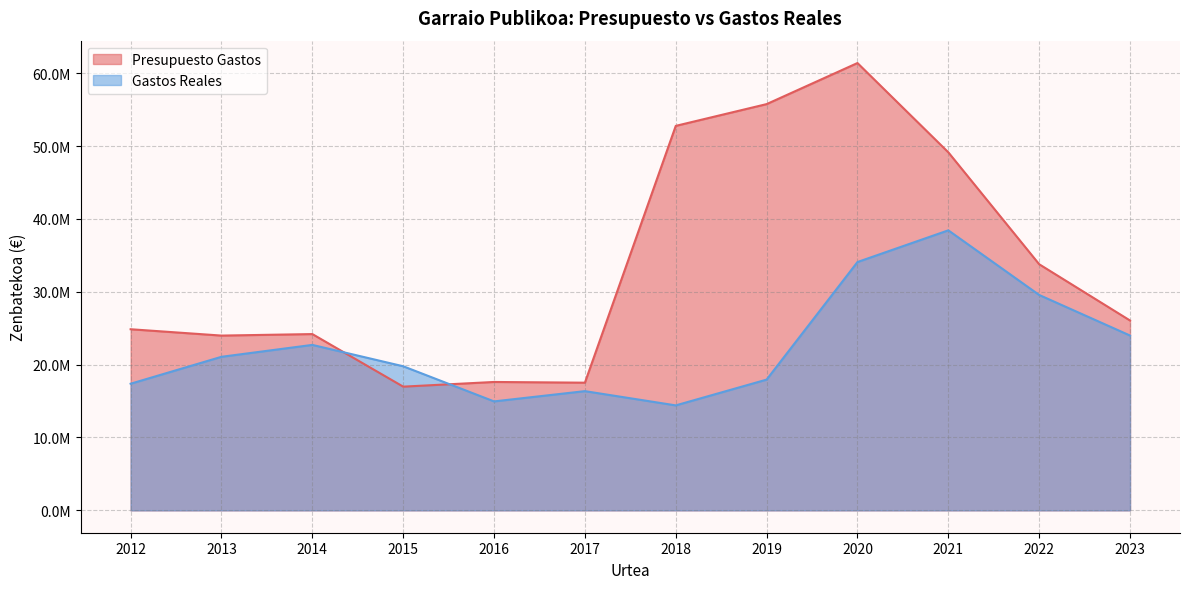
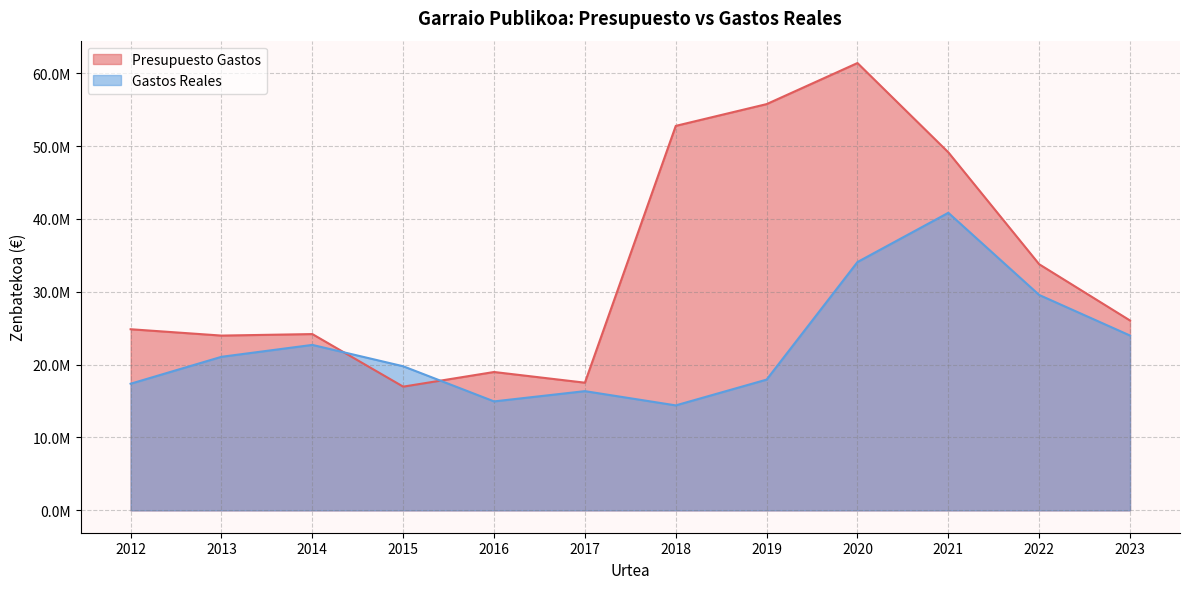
Presupuesto Gastos, 2016: 18000000 -> 19000000
Gastos Reales, 2021: 38000000 -> 41000000
